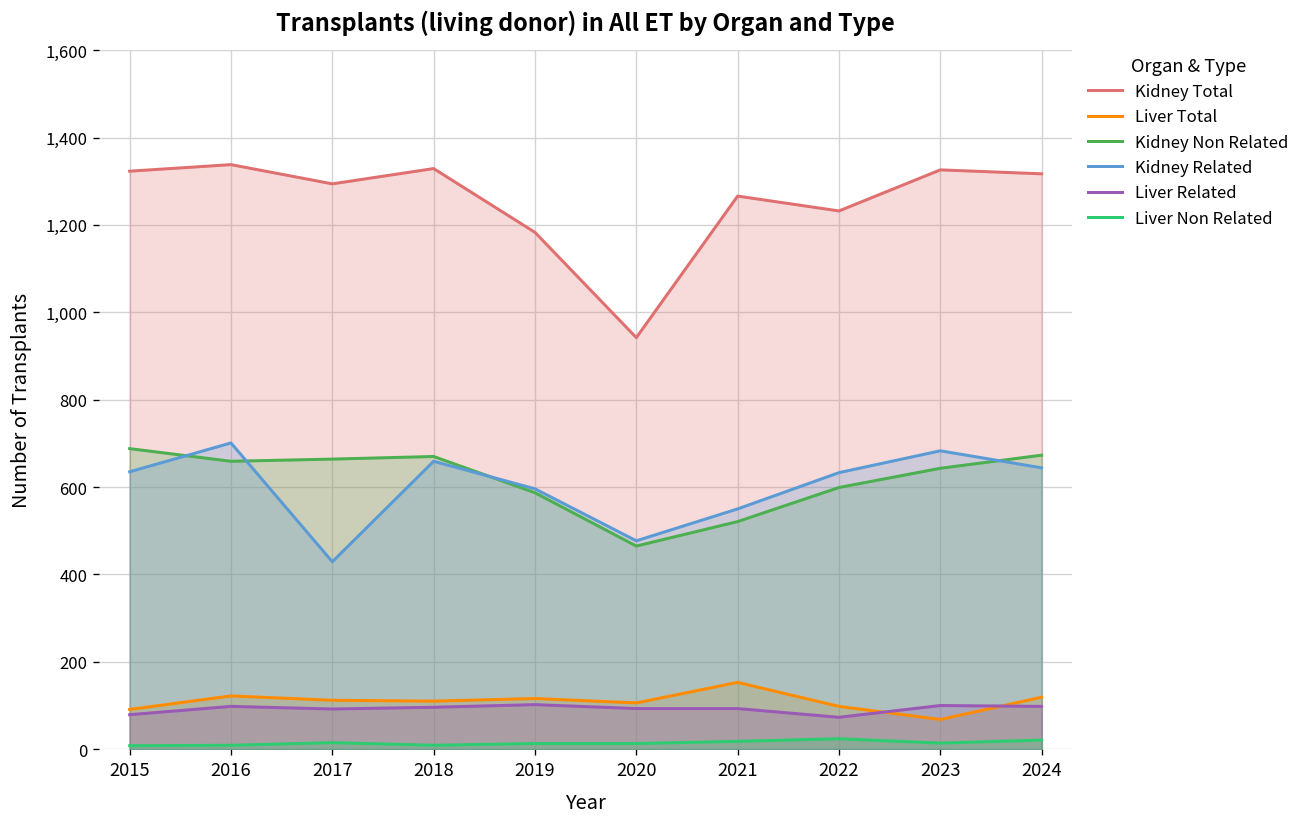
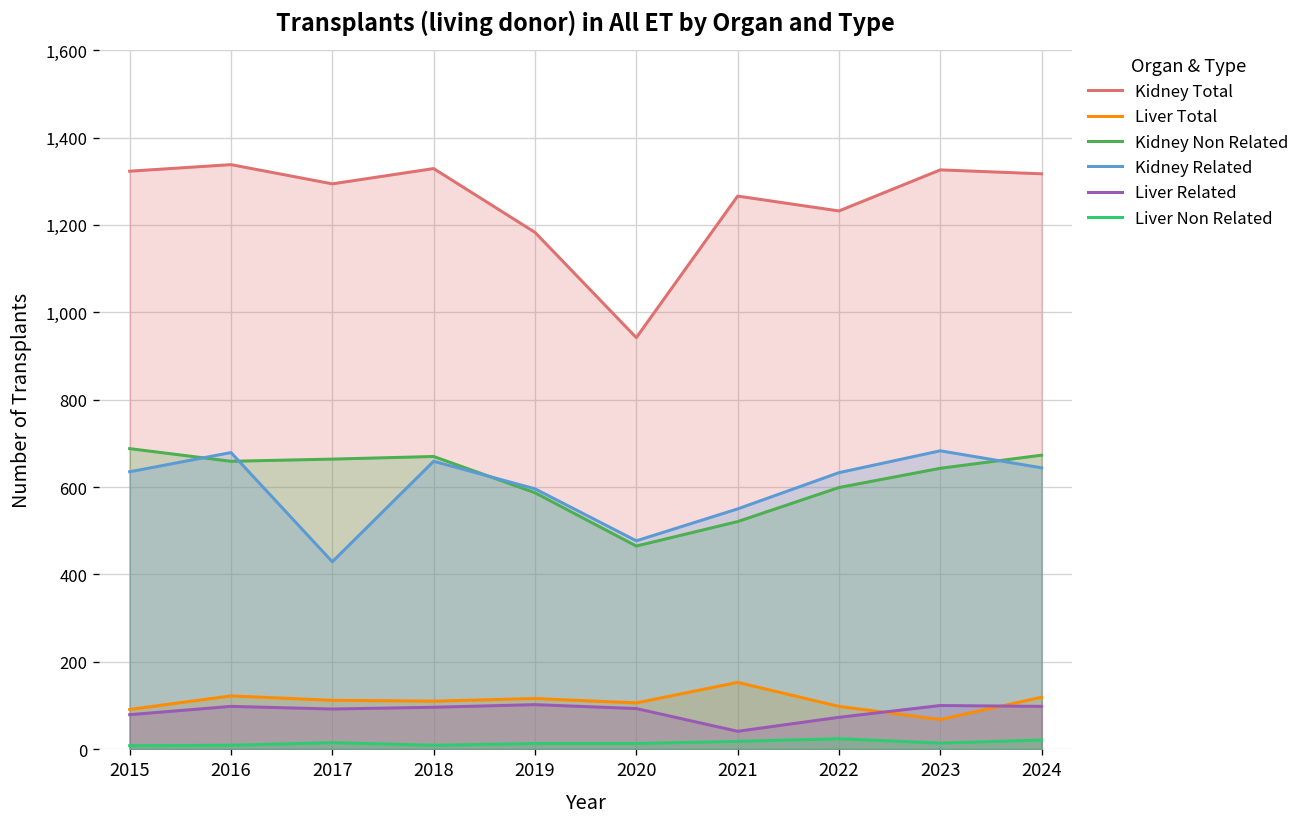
Kidney Related, 2016: 700 -> 680
Liver Related, 2021: 90 -> 40
